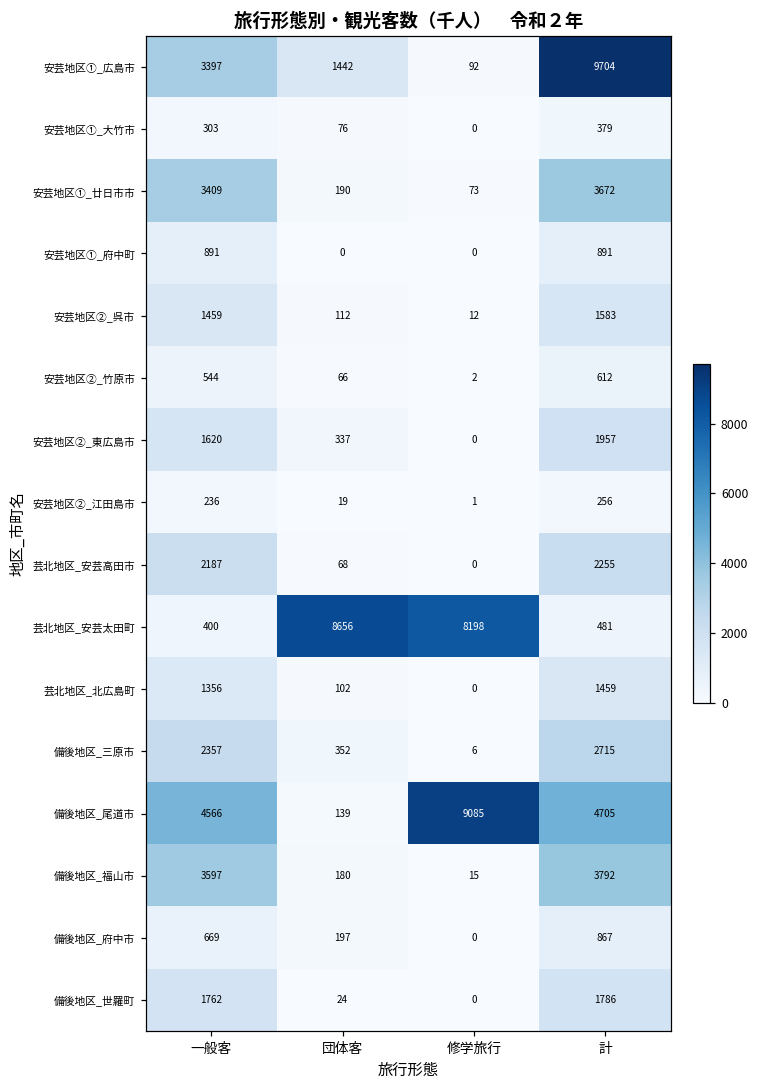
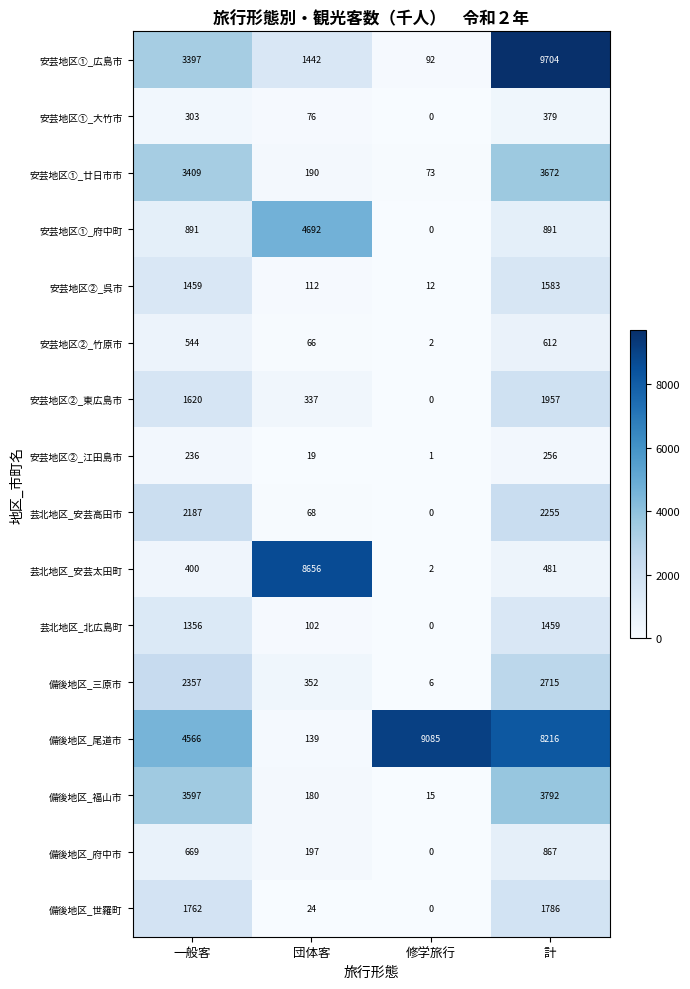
安芸地区①_府中町, 団体客: 0 -> 4692
芸北地区_安芸太田町, 修学旅行: 8198 -> 2
備後地区_尾道市, 計: 4705 -> 8216
